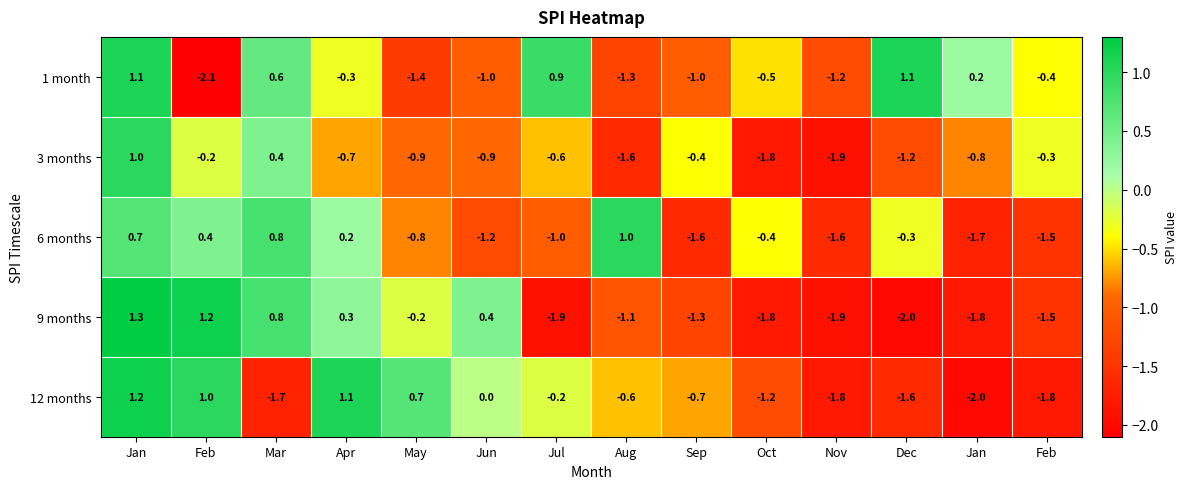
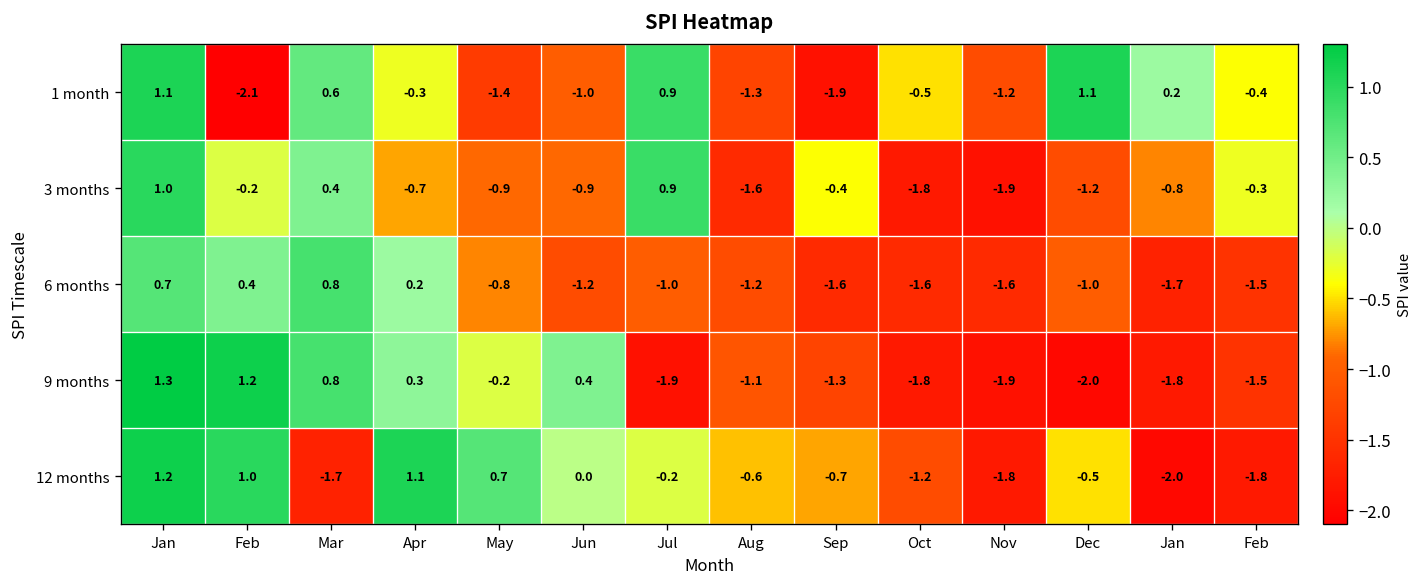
1 month, Sep: -1.0 -> -1.9
3 months, Jul: -0.6 -> 0.9
6 months, Aug: 1.0 -> -1.2
6 months, Oct: -0.4 -> -1.6
6 months, Dec: -0.3 -> -1.0
12 months, Dec: -1.6 -> -0.5
